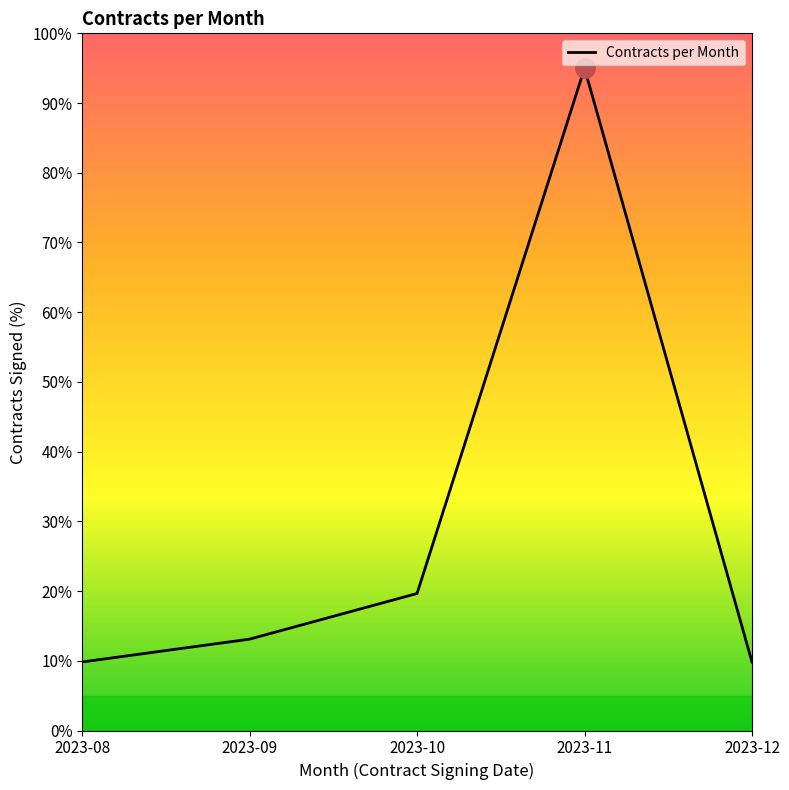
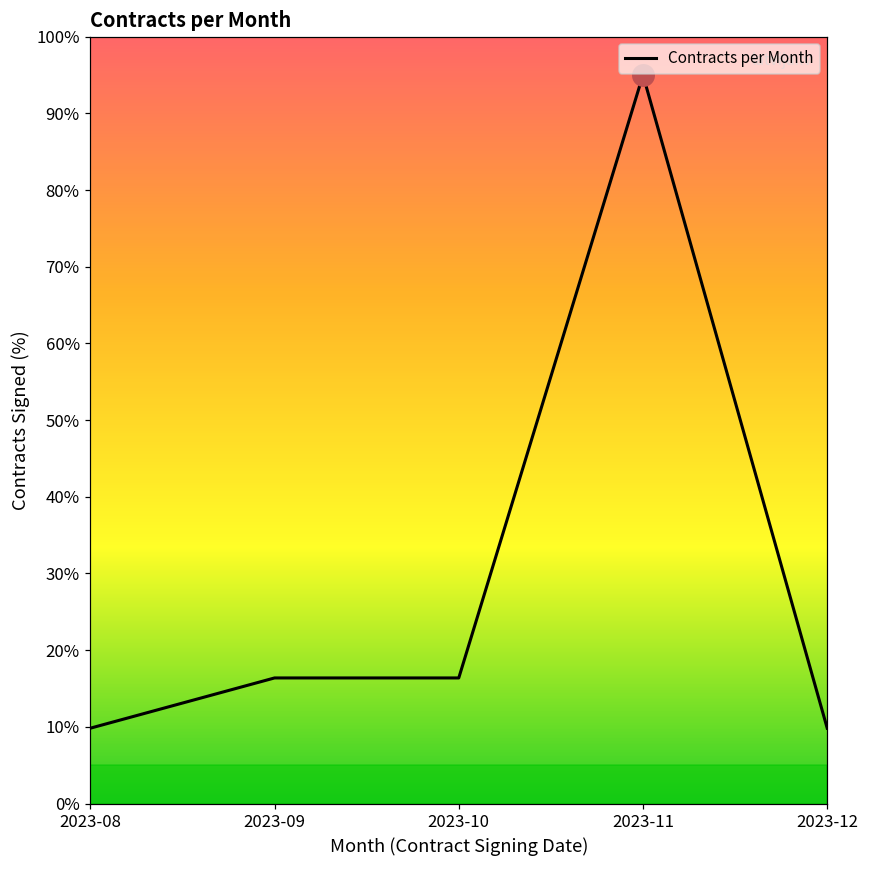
Contracts per Month, 2023-09: 13% -> 16%
Contracts per Month, 2023-10: 20% -> 16%
